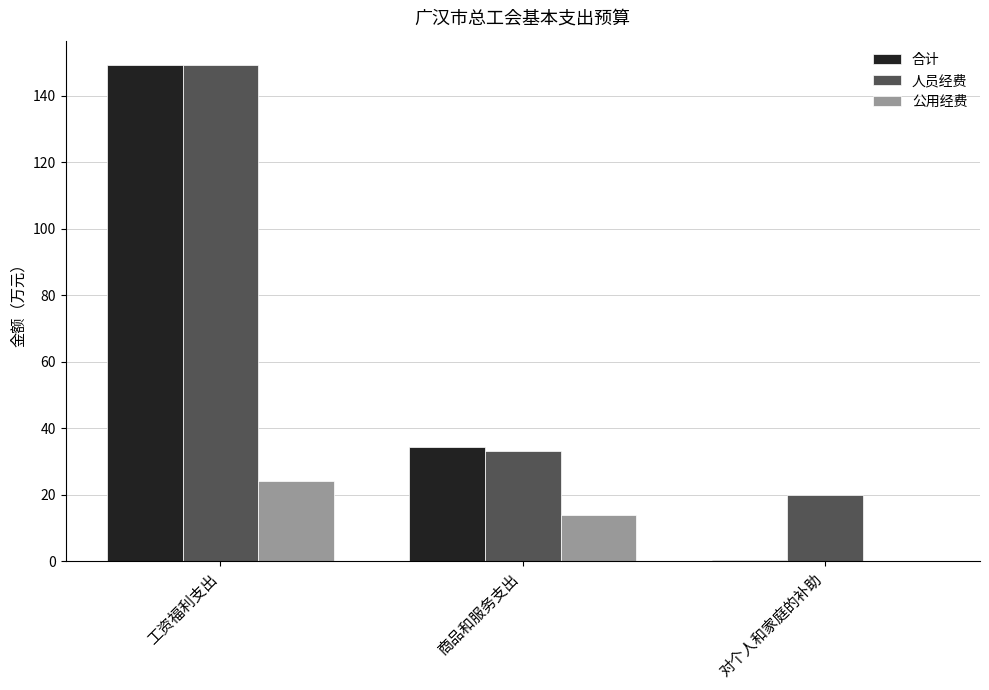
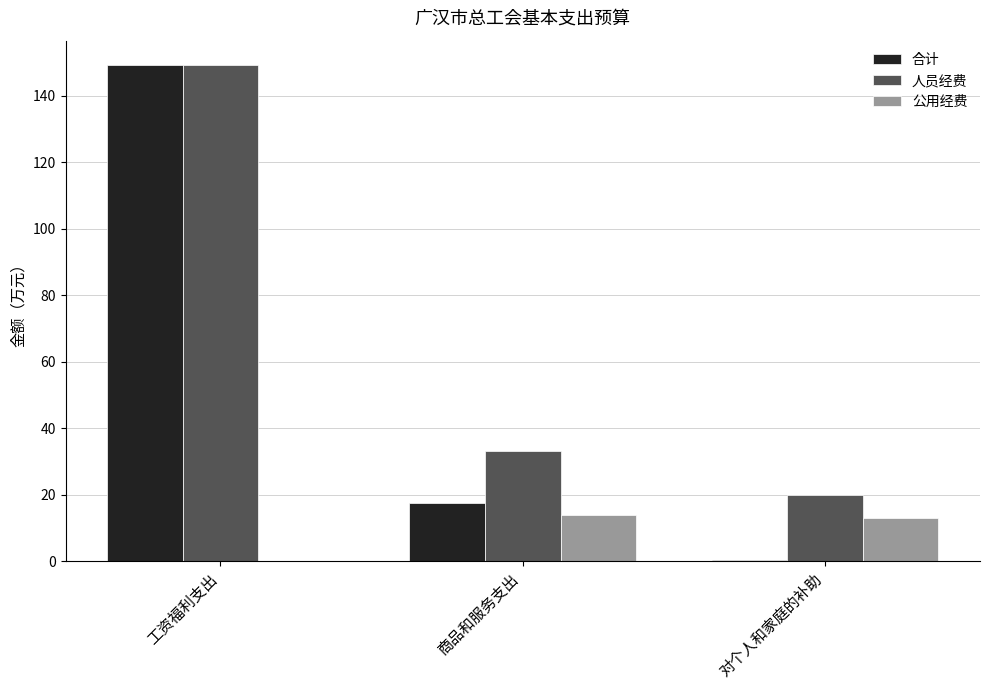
公用经费, 工资福利支出: 24 -> 0
合计, 商品和服务支出: 34 -> 17
公用经费, 对个人和家庭的补助: 0 -> 13
